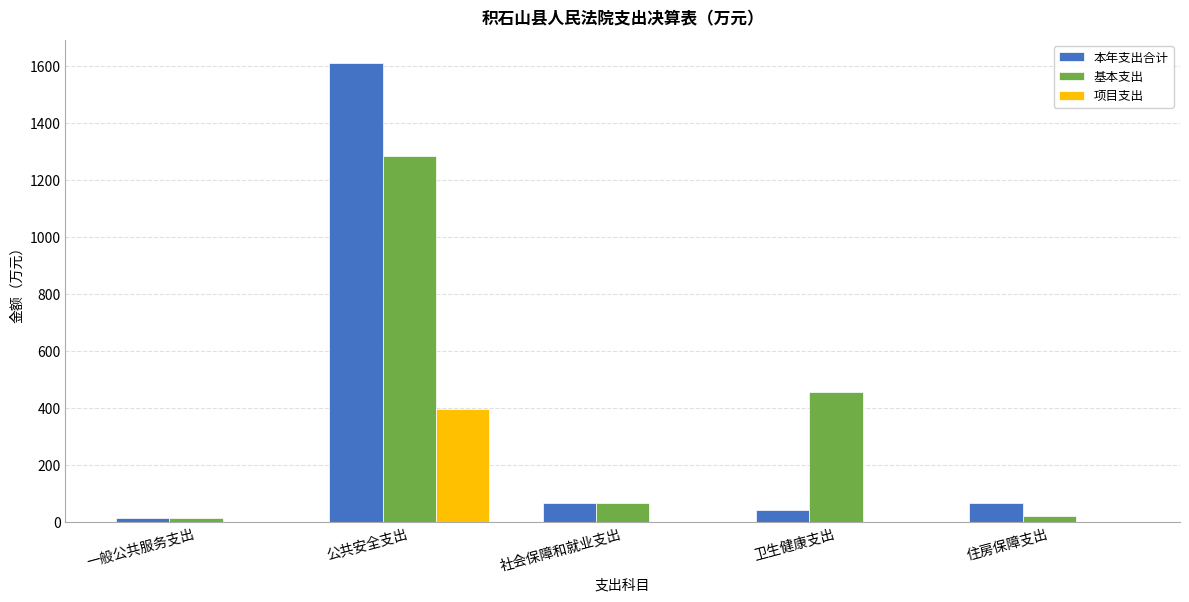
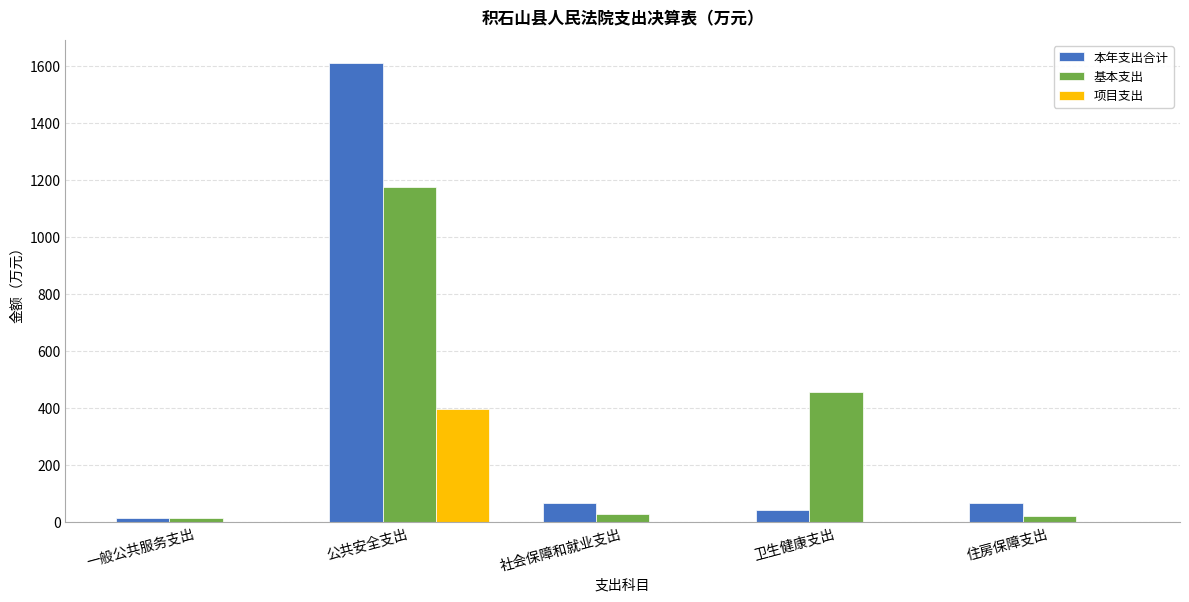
基本支出, 公共安全支出: 1280 -> 1170
基本支出, 社会保障和就业支出: 70 -> 30
